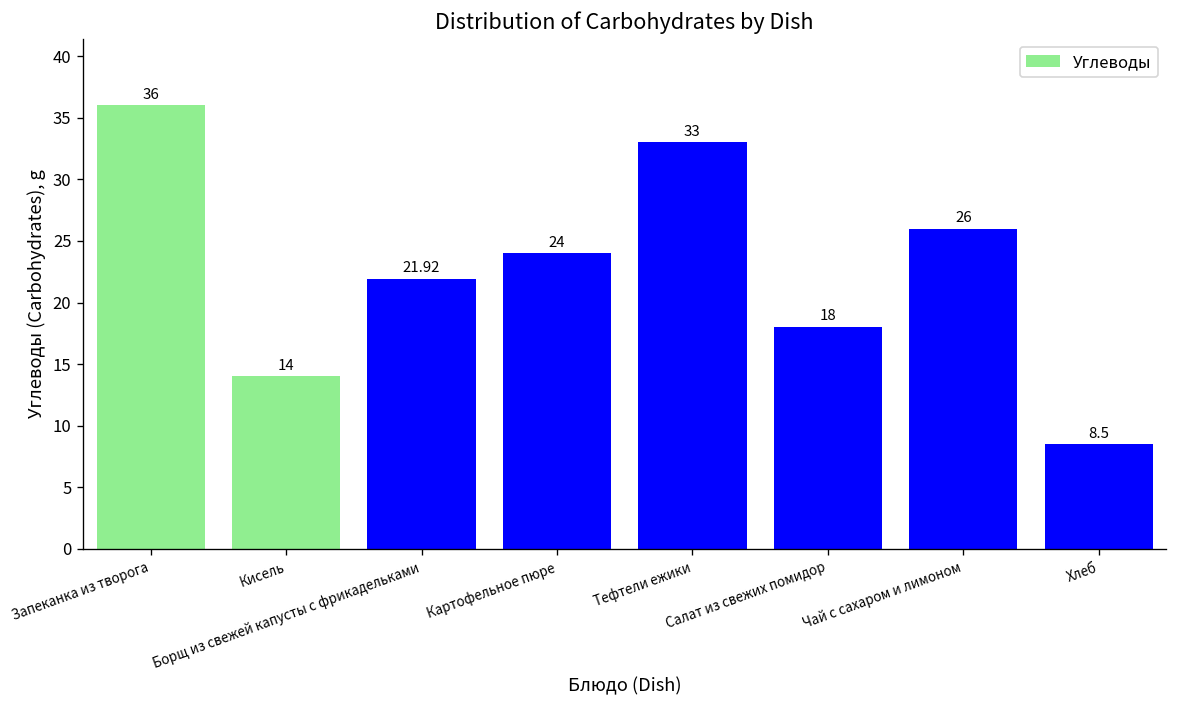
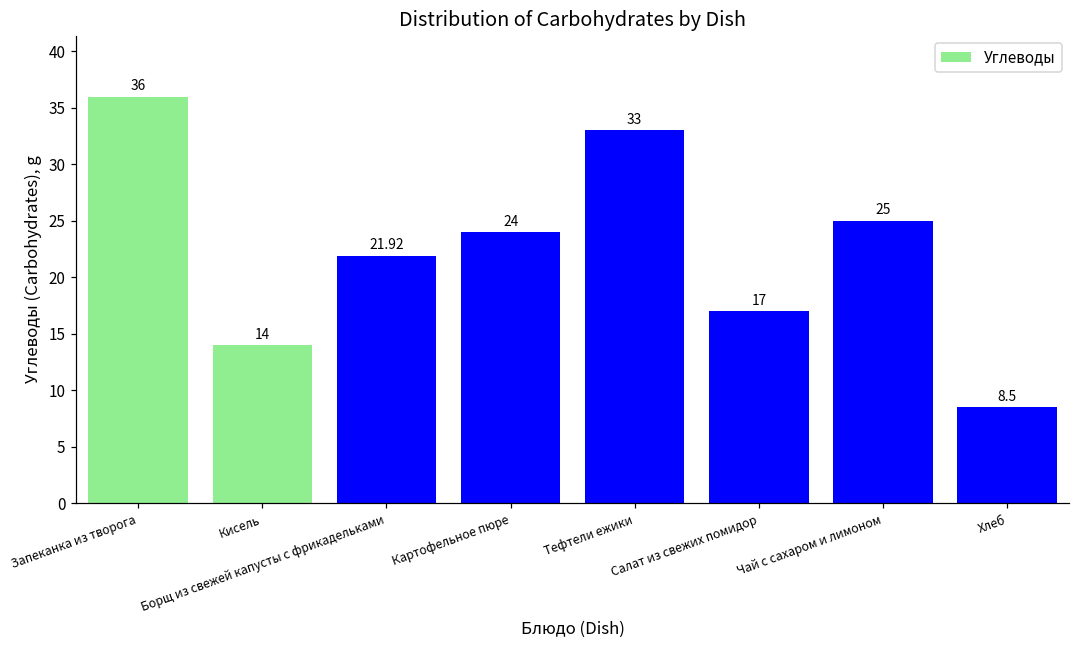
Салат из свежих помидор: 18 -> 17
Чай с сахаром и лимоном: 26 -> 25
